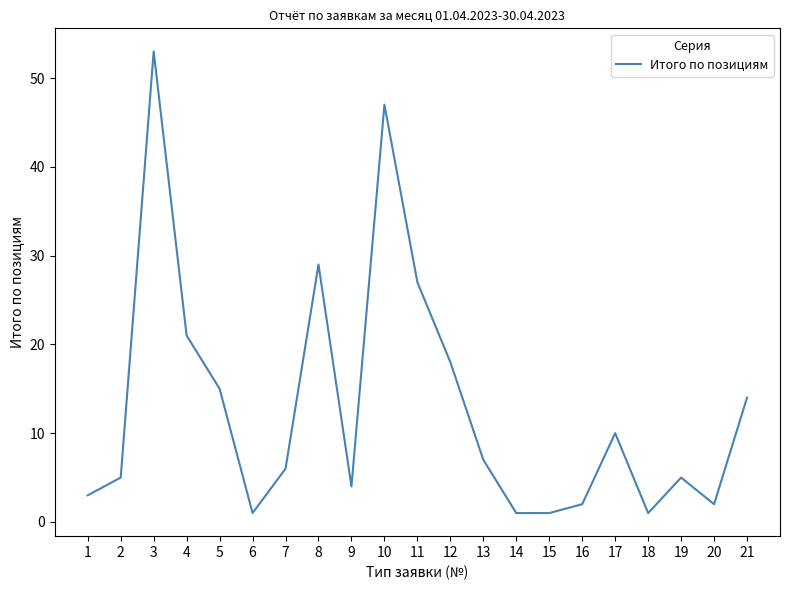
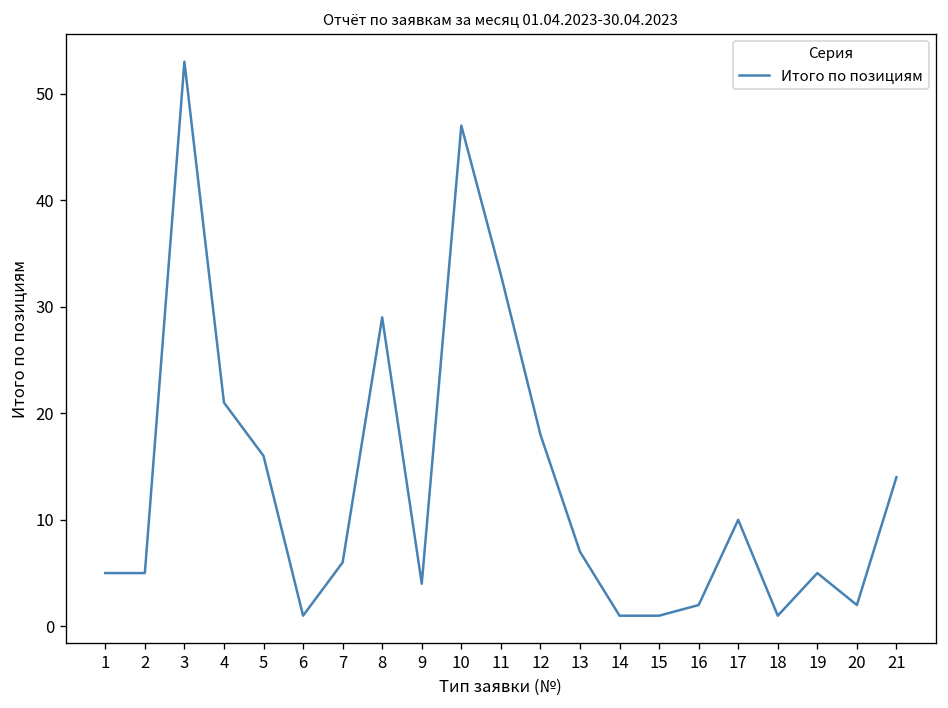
1: 3 -> 5
5: 15 -> 16
11: 27 -> 33
